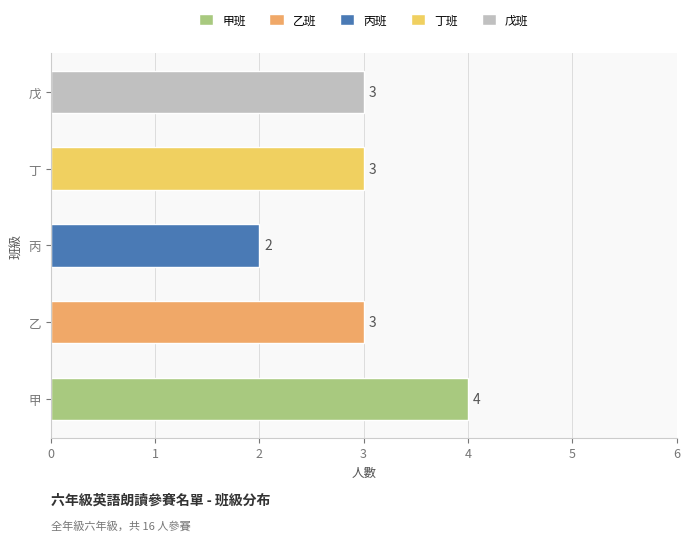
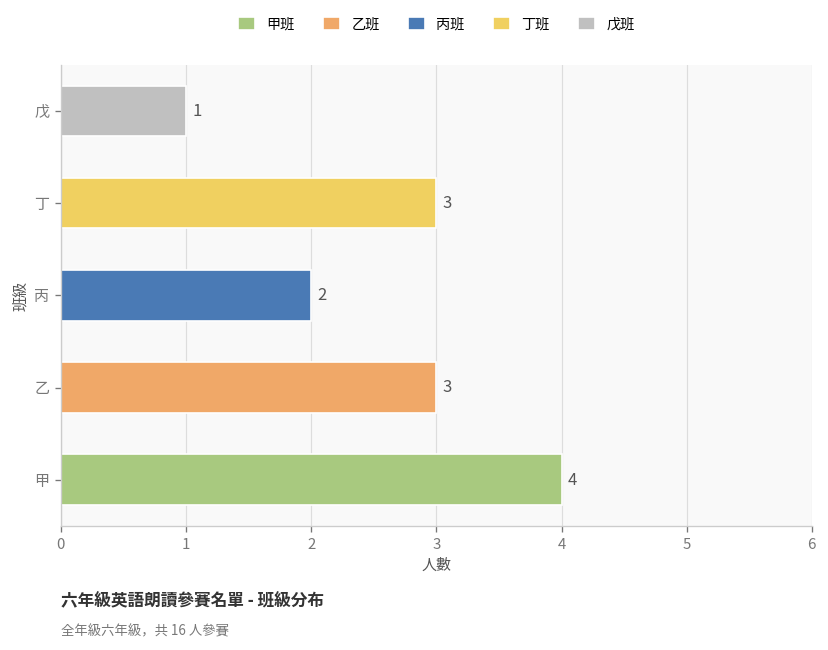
戊: 3 -> 1
